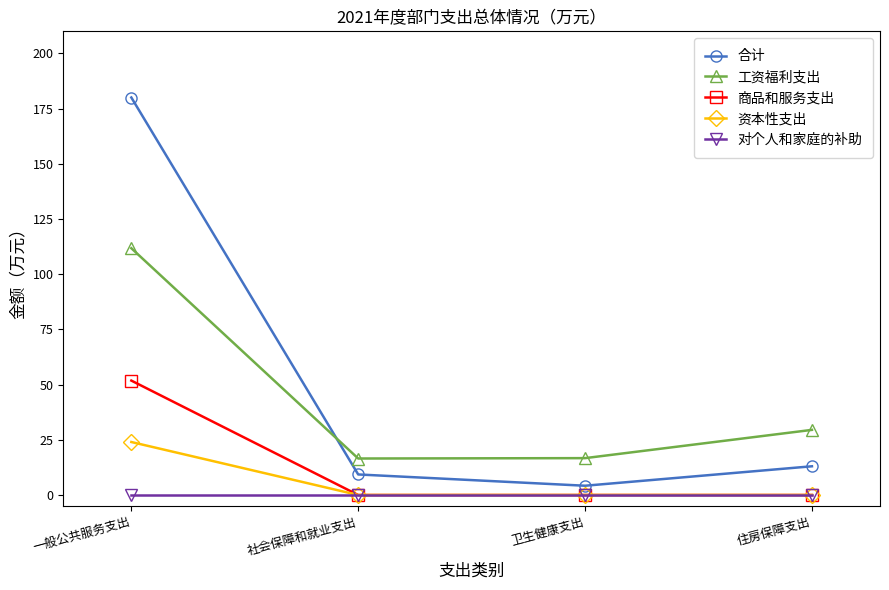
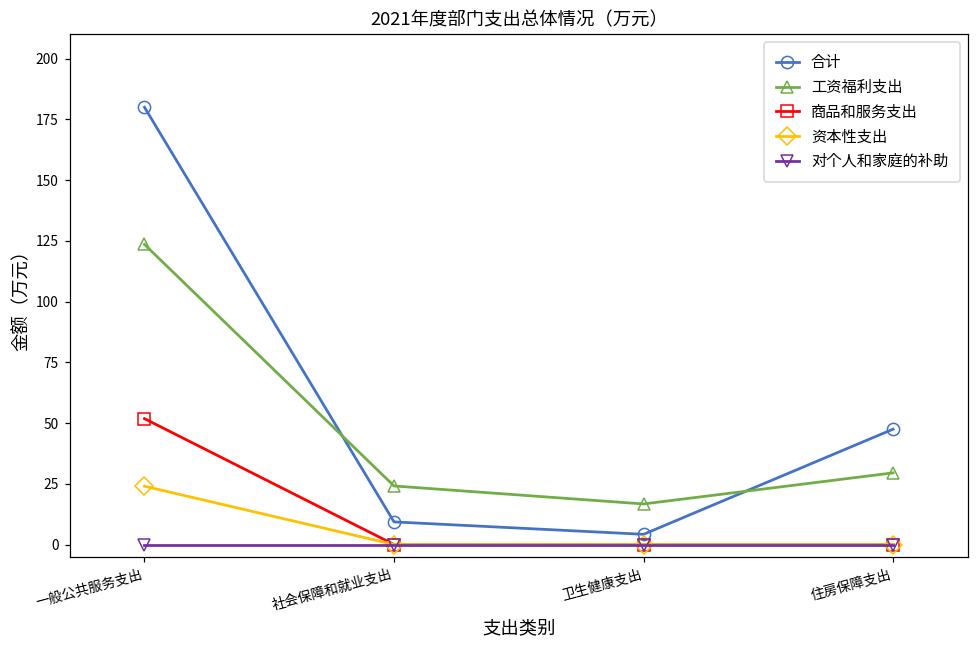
工资福利支出, 一般公共服务支出: 112 -> 124
工资福利支出, 社会保障和就业支出: 17 -> 24
合计, 住房保障支出: 13 -> 48
